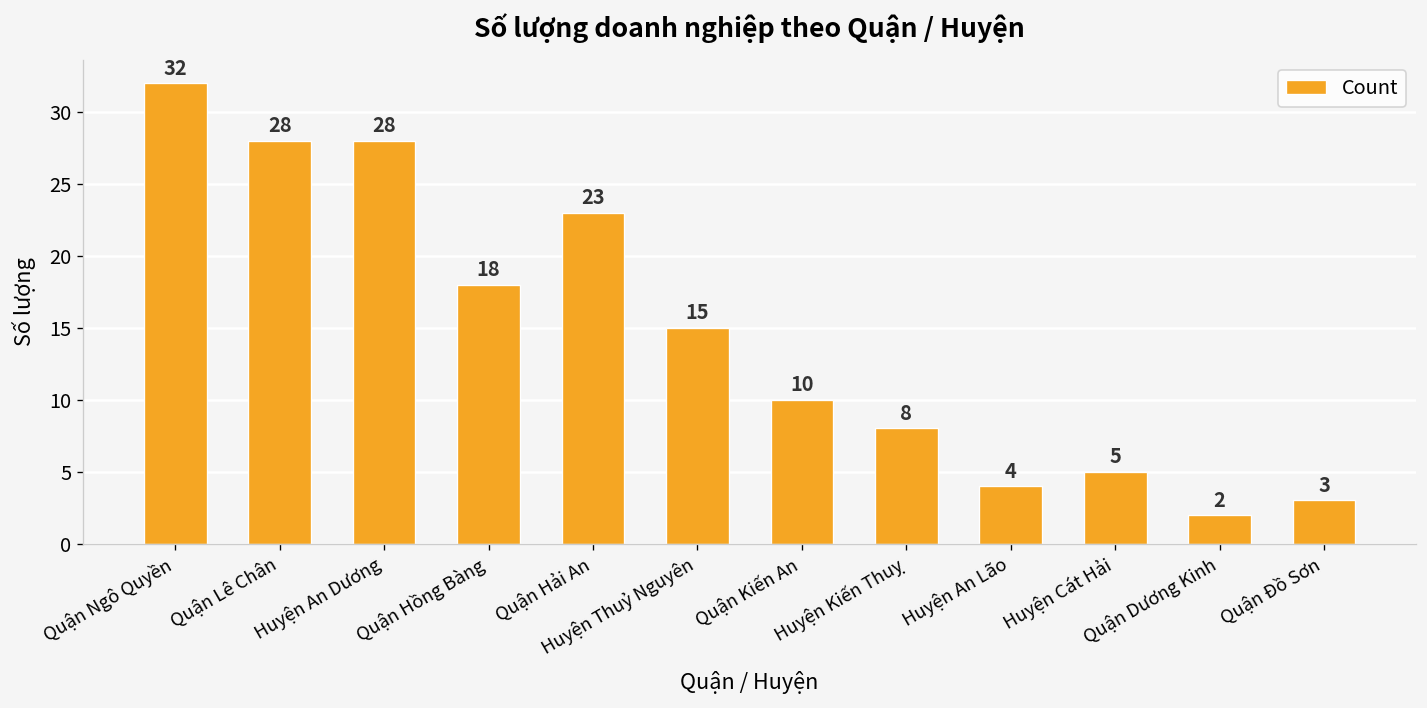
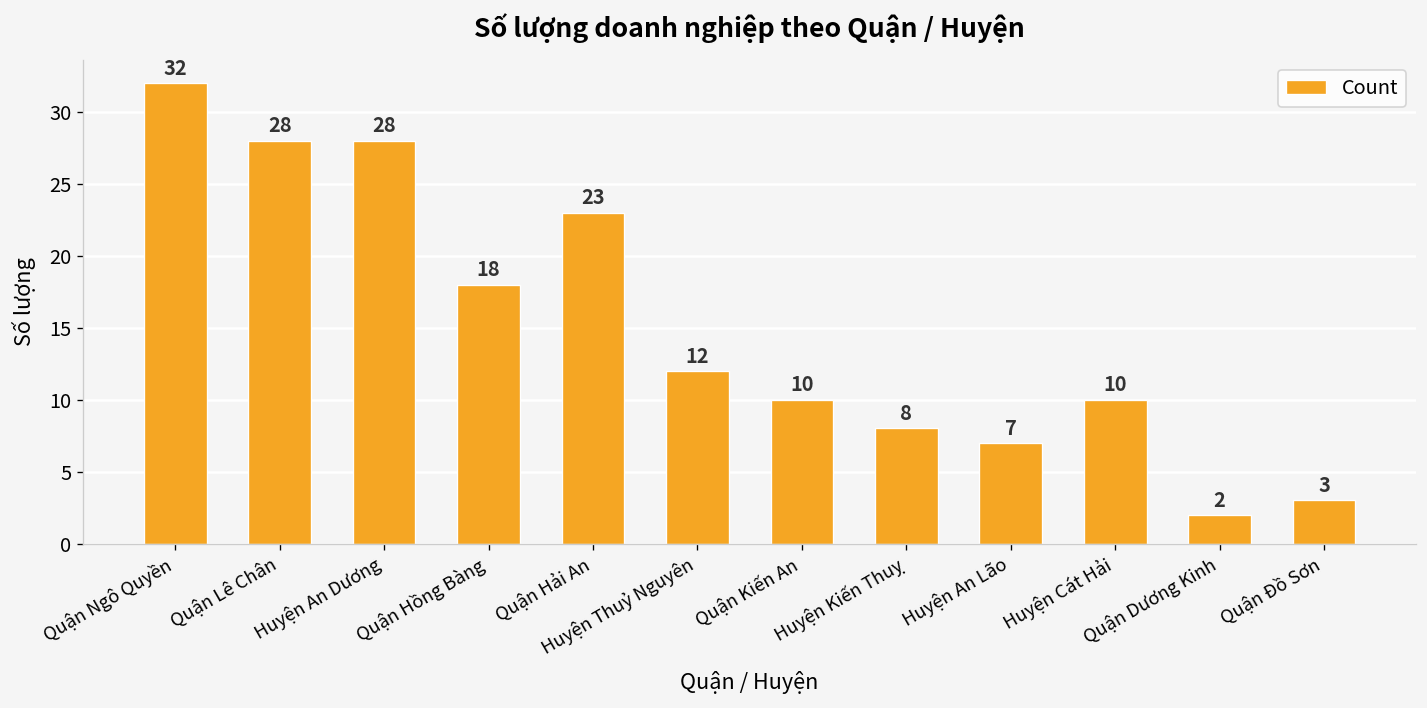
Huyện Thuỷ Nguyên: 15 -> 12
Huyện An Lão: 4 -> 7
Huyện Cát Hải: 5 -> 10
